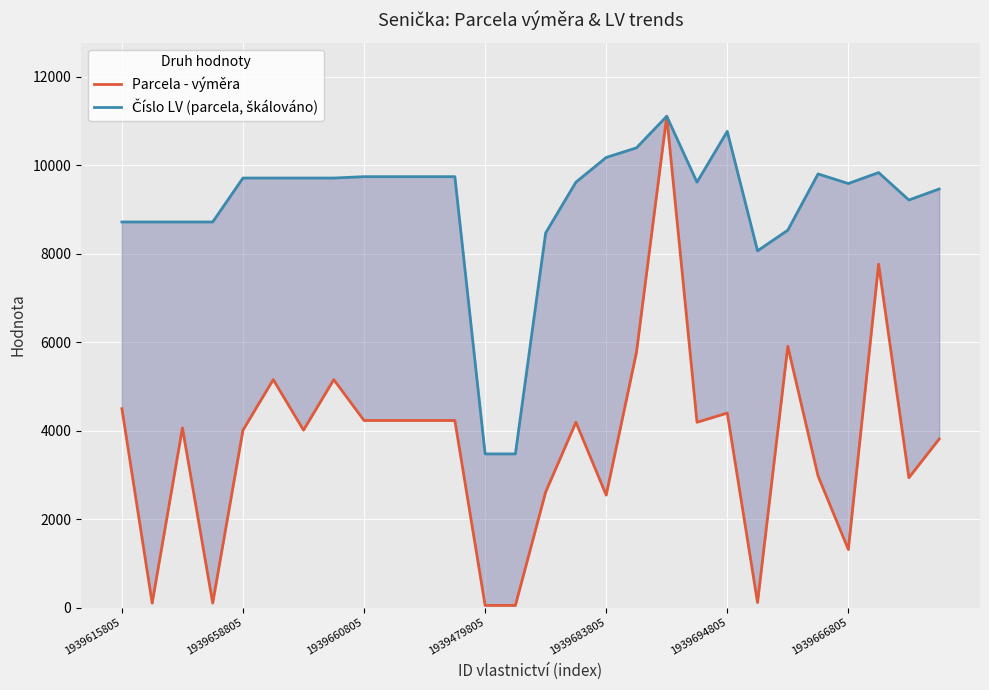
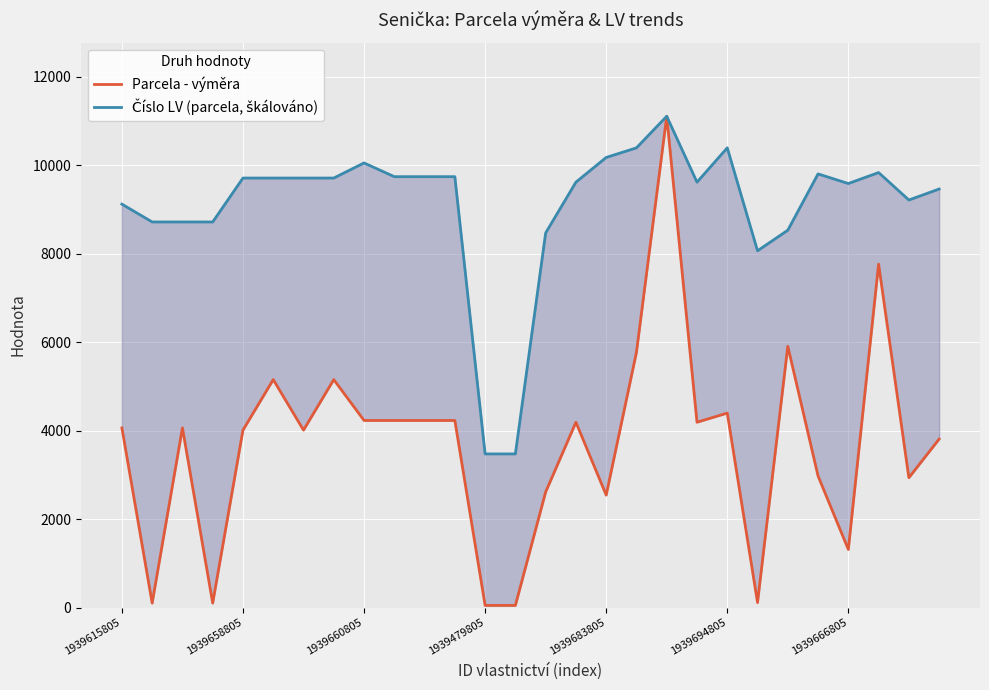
Parcela - výměra, 1939615805: 4500 -> 4100
Číslo LV (parcela, škálováno), 1939615805: 8700 -> 9100
Číslo LV (parcela, škálováno), 1939660805: 9700 -> 10100
Číslo LV (parcela, škálováno), 1939694805: 10800 -> 10400
